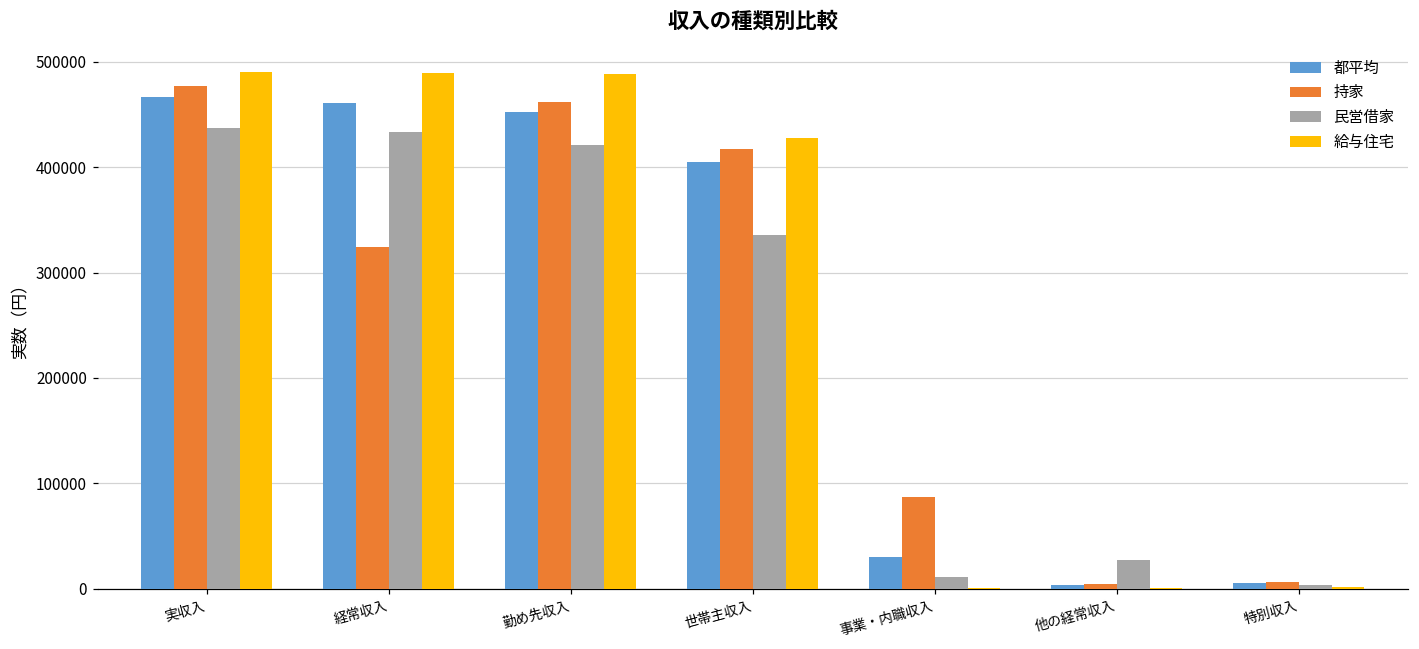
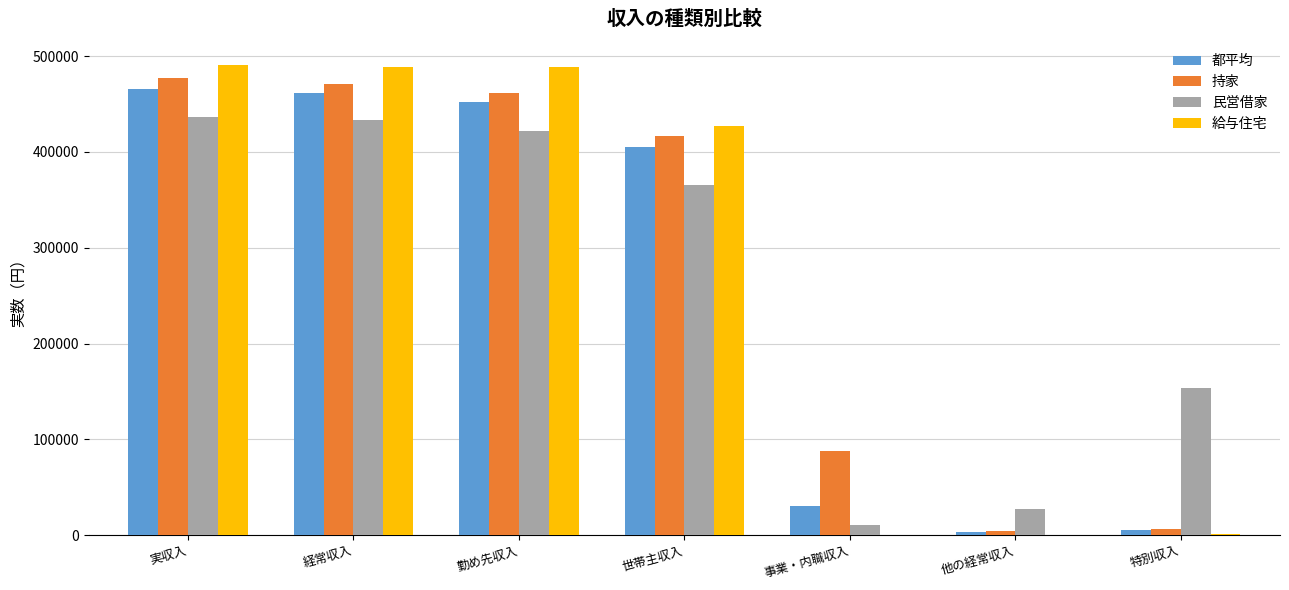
持家, 経常収入: 320000 -> 470000
民営借家, 世帯主収入: 340000 -> 370000
民営借家, 特別収入: 0 -> 150000
